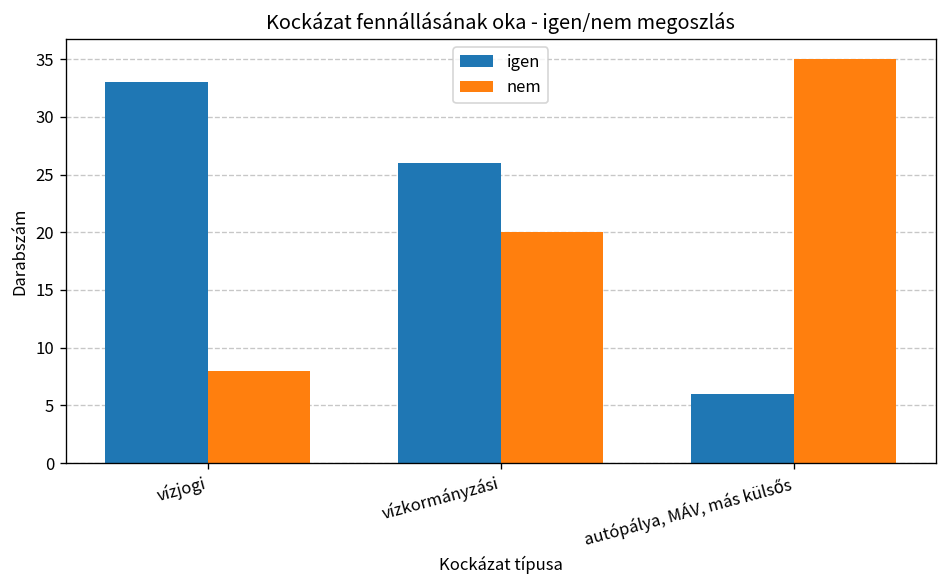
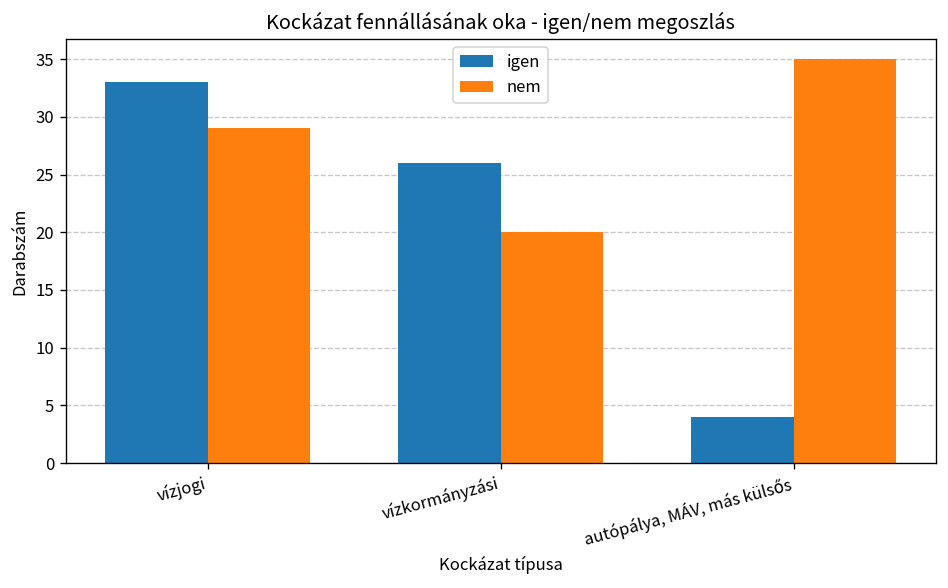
nem, vízjogi: 8 -> 29
igen, autópálya, MÁV, más külsős: 6 -> 4
